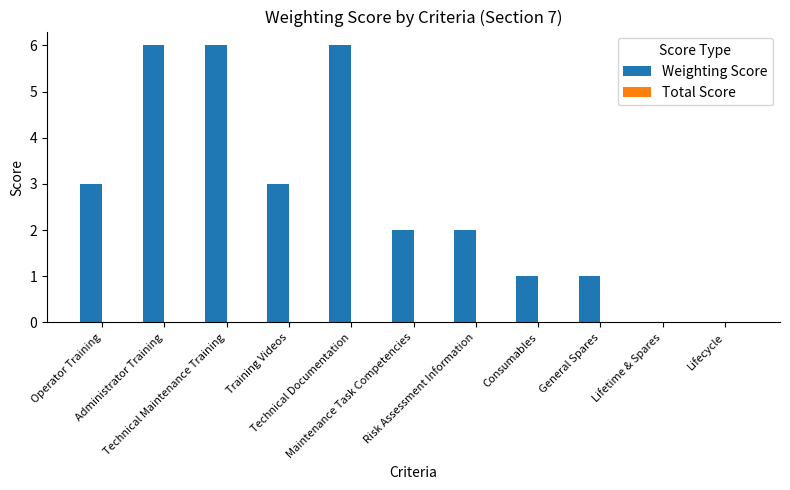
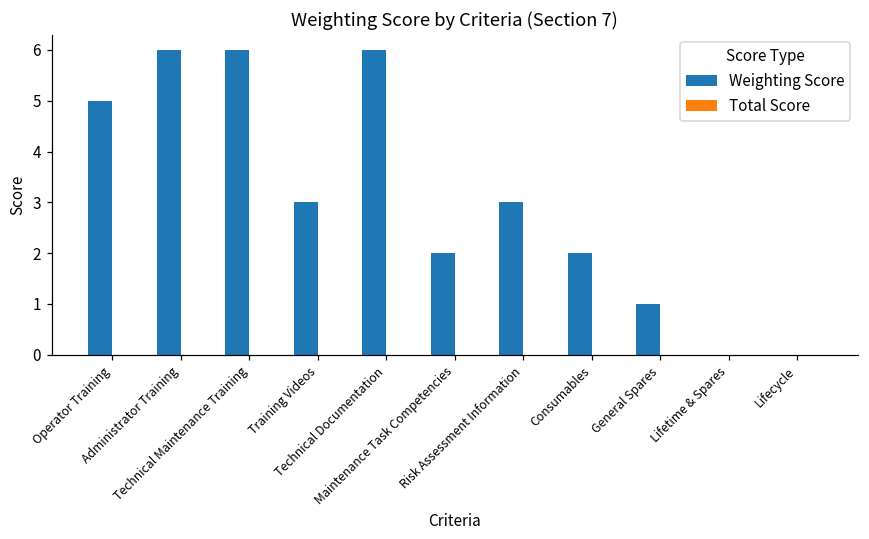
Weighting Score, Operator Training: 3 -> 5
Weighting Score, Risk Assessment Information: 2 -> 3
Weighting Score, Consumables: 1 -> 2
